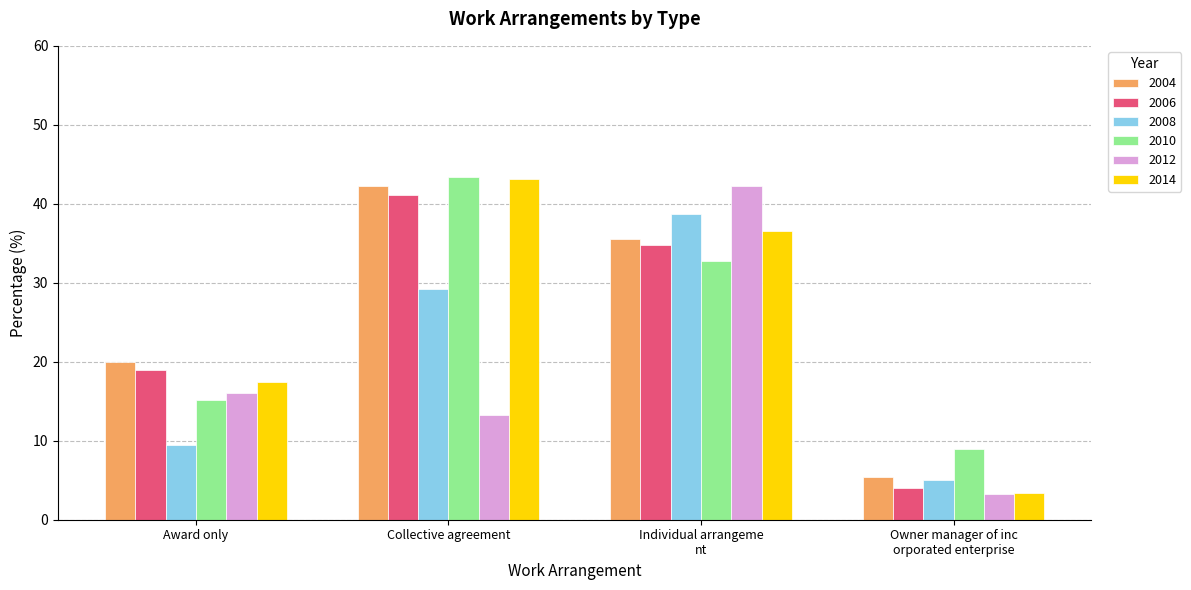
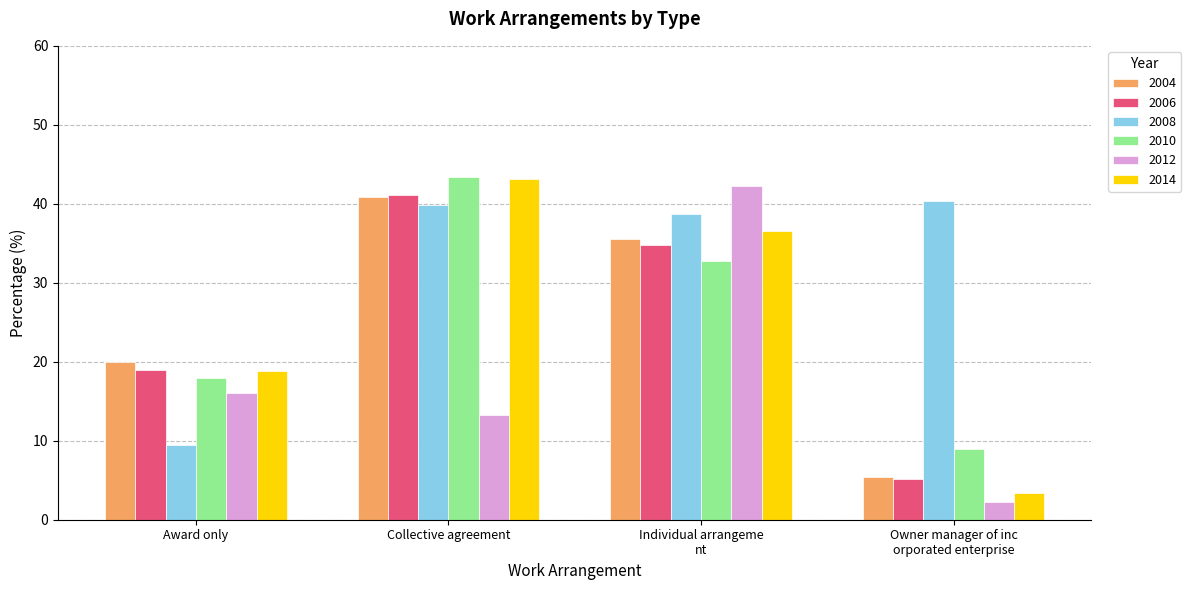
2010, Award only: 15 -> 18
2014, Award only: 17 -> 19
2004, Collective agreement: 42 -> 41
2008, Collective agreement: 29 -> 40
2006, Owner manager of inc orporated enterprise: 4 -> 5
2008, Owner manager of inc orporated enterprise: 5 -> 40
2012, Owner manager of inc orporated enterprise: 3 -> 2
